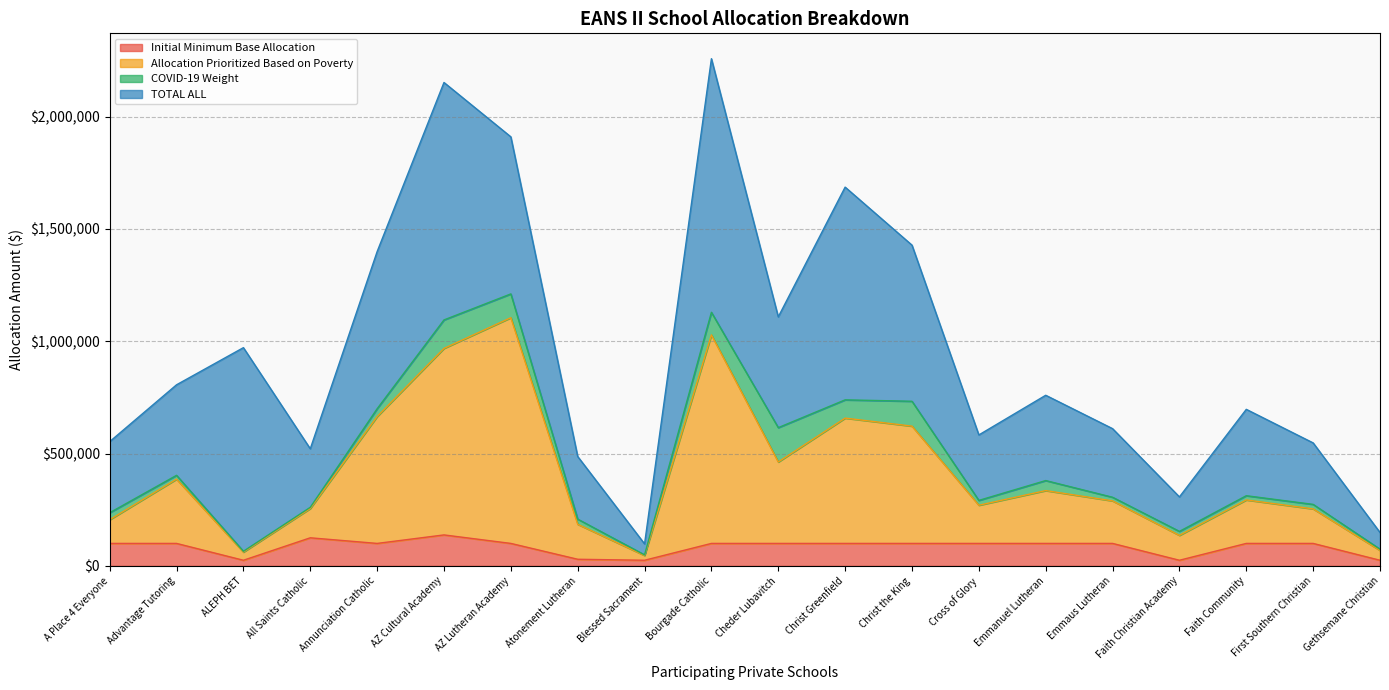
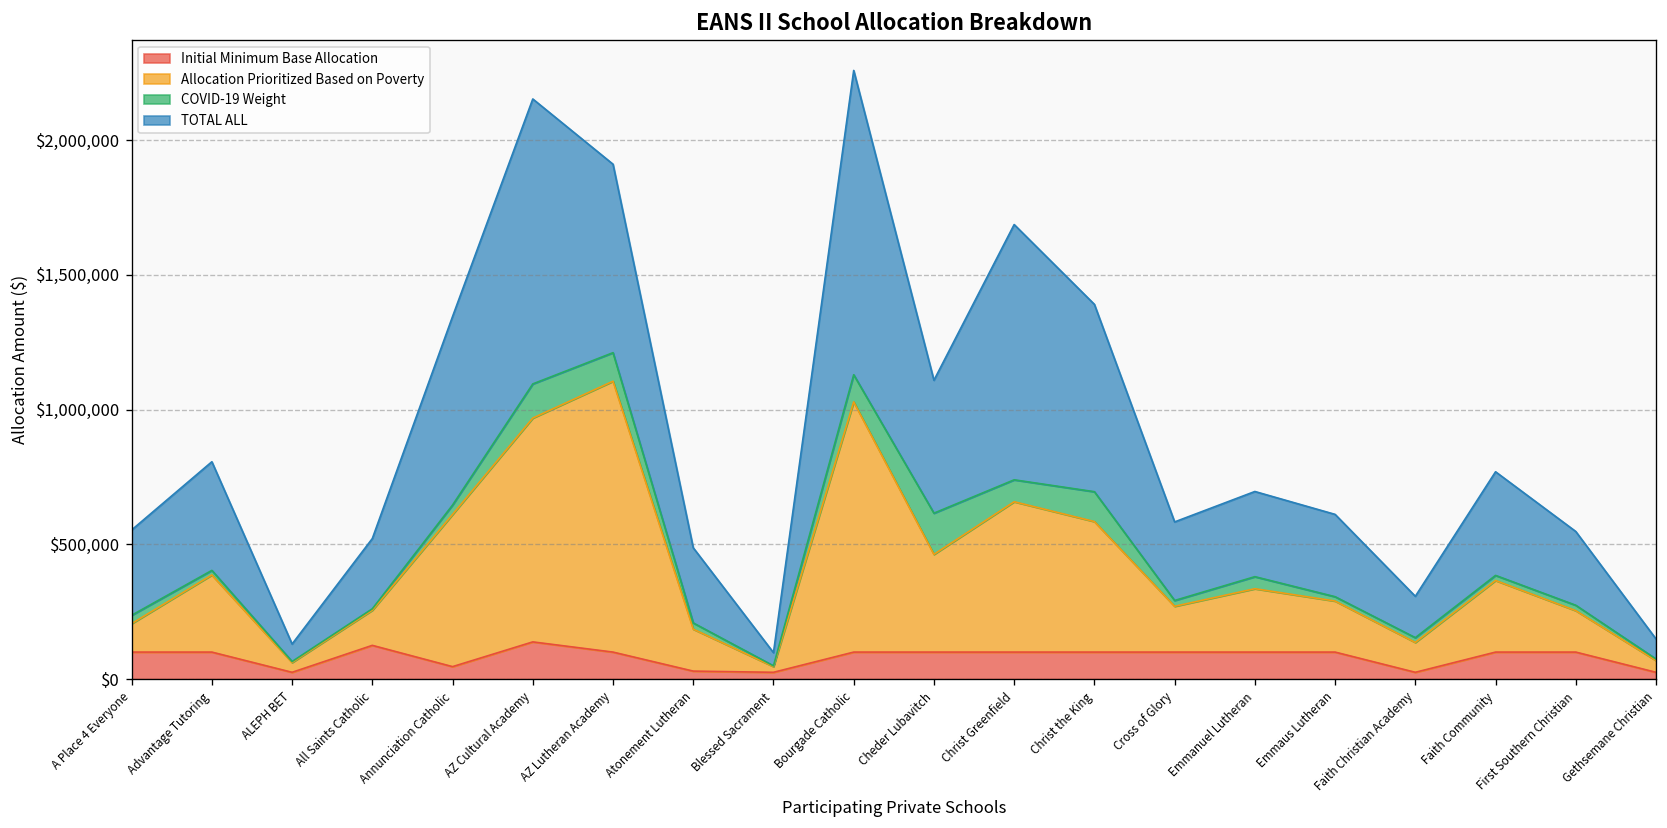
TOTAL ALL, ALEPH BET: $910,000 -> $60,000
Initial Minimum Base Allocation, Annunciation Catholic: $100,000 -> $50,000
Allocation Prioritized Based on Poverty, Christ the King: $520,000 -> $480,000
TOTAL ALL, Emmanuel Lutheran: $380,000 -> $320,000
Allocation Prioritized Based on Poverty, Faith Community: $190,000 -> $270,000
